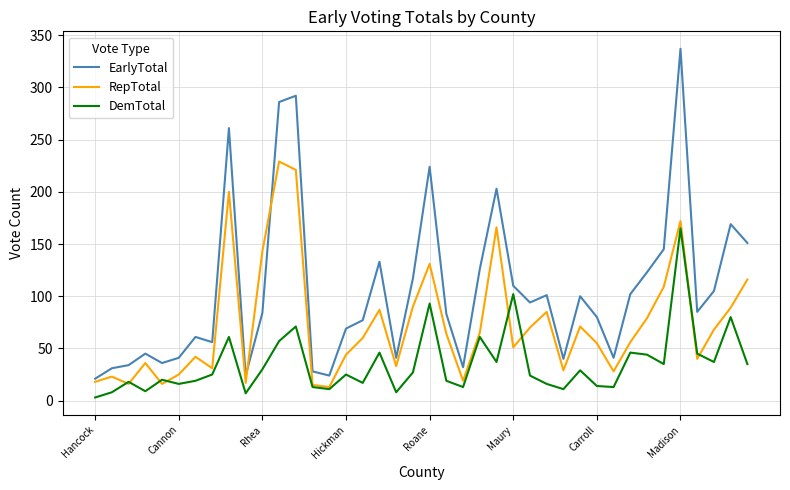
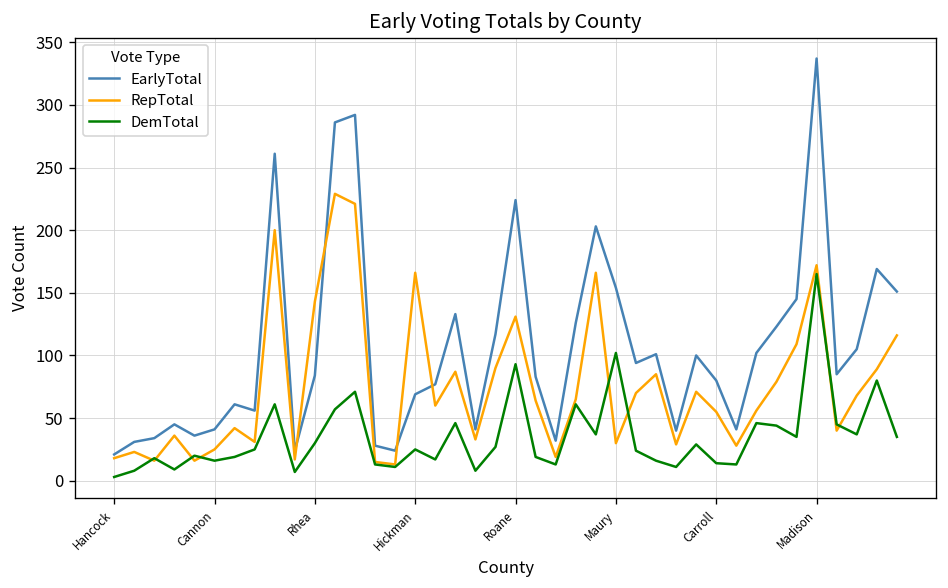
RepTotal, Hickman: 44 -> 166
EarlyTotal, Maury: 110 -> 154
RepTotal, Maury: 51 -> 30
